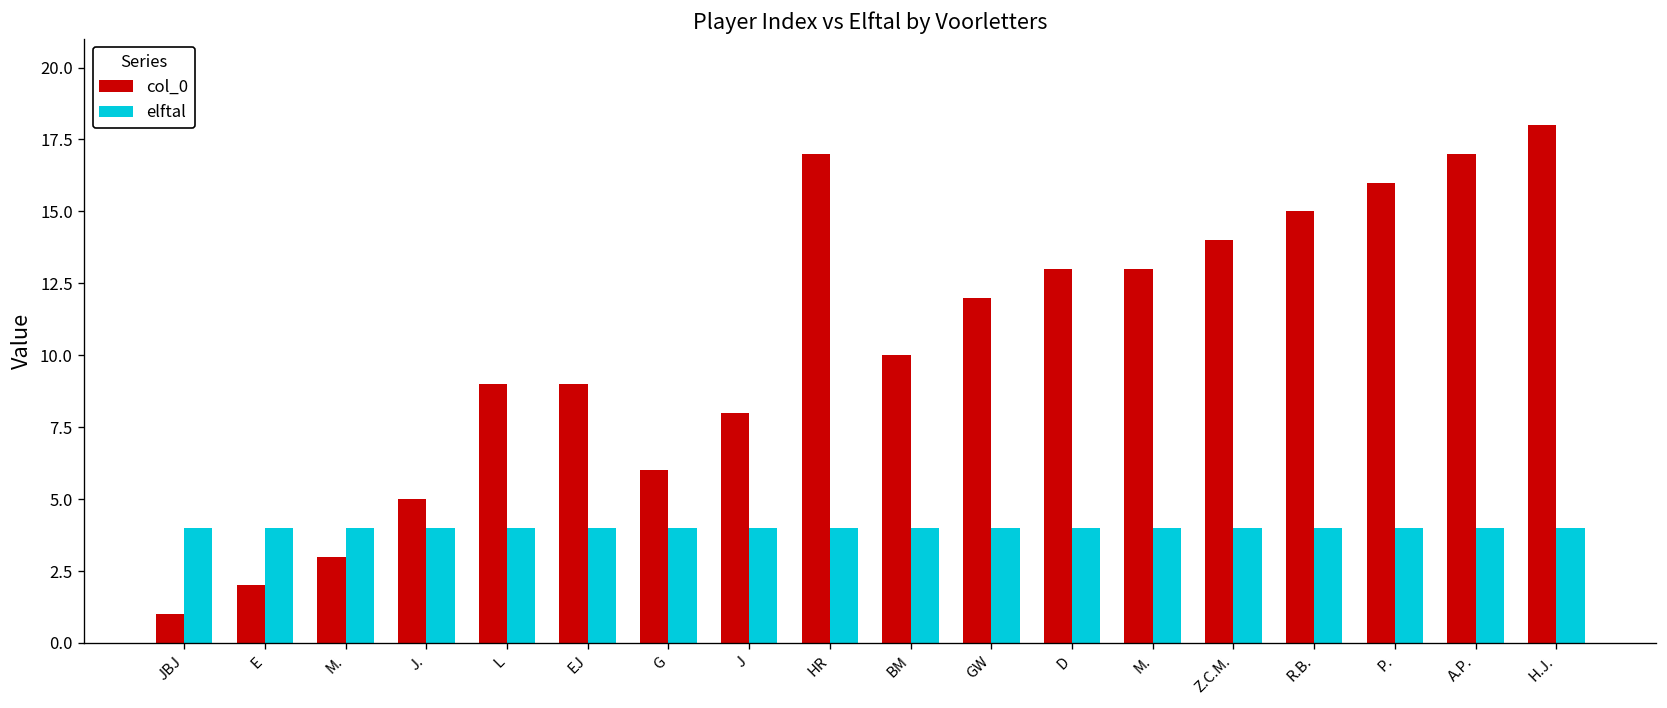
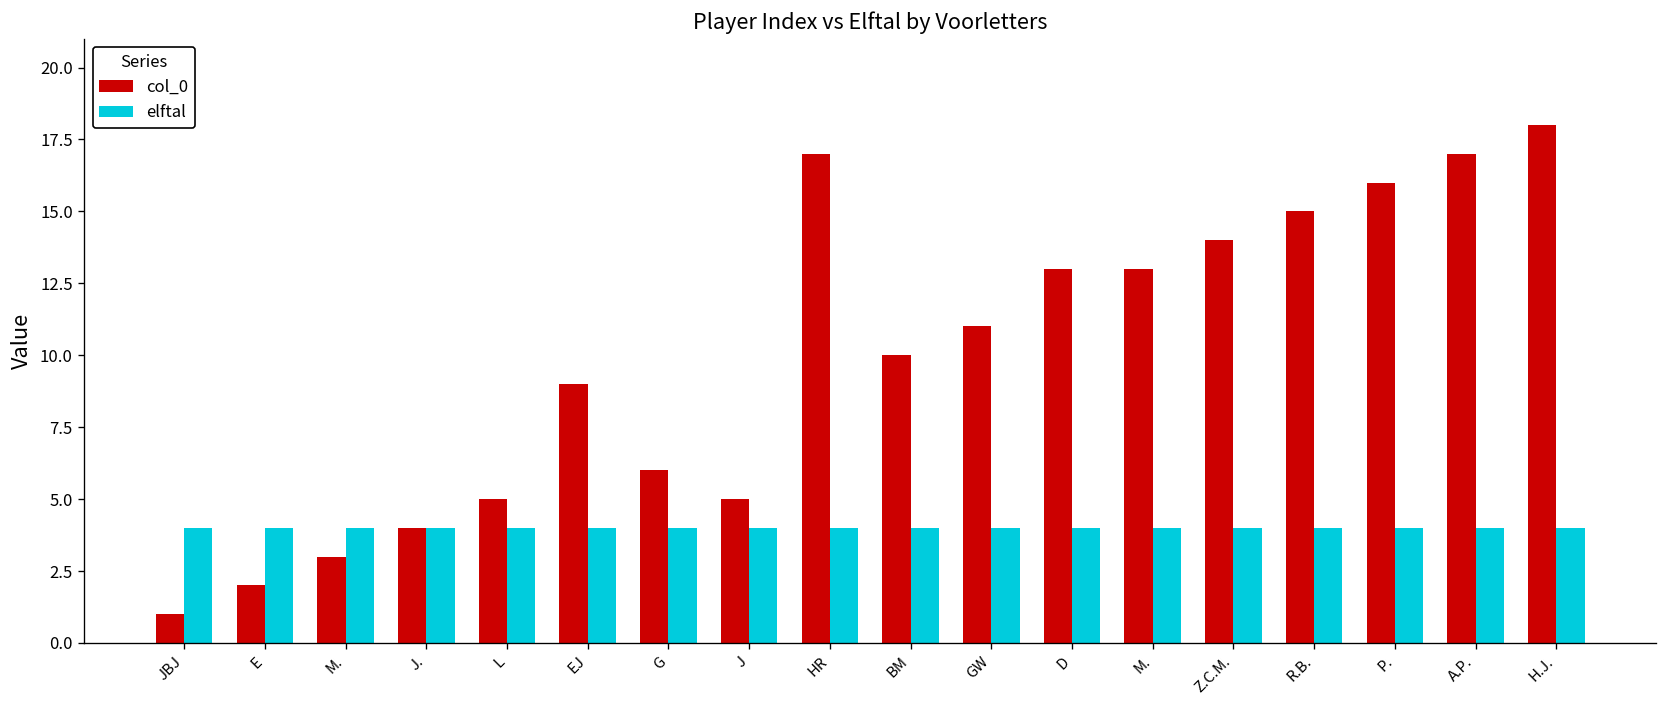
col_0, J.: 5 -> 4
col_0, L: 9 -> 5
col_0, J: 8 -> 5
col_0, GW: 12 -> 11
